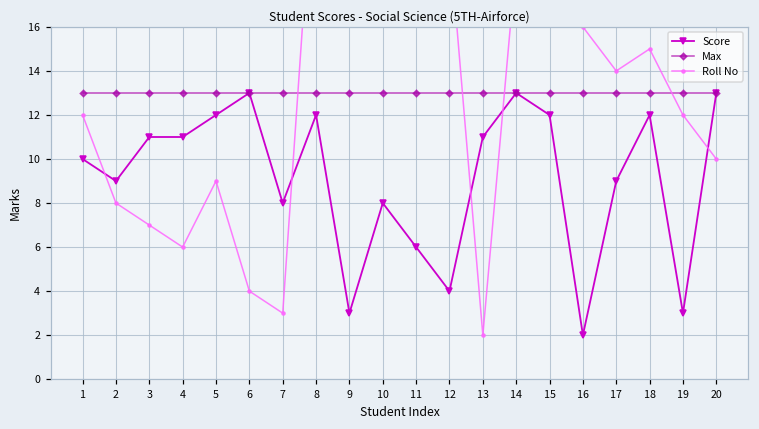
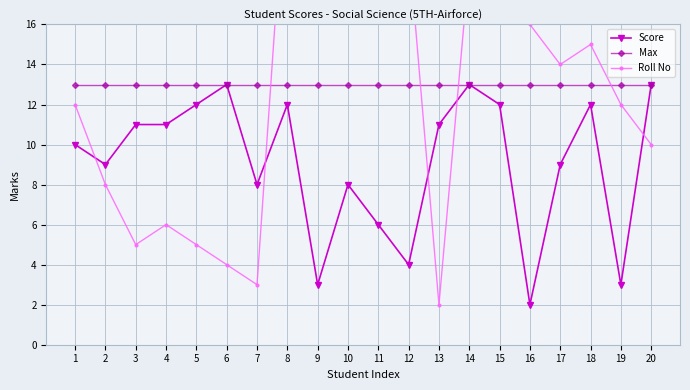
Roll No, 3: 7 -> 5
Roll No, 5: 9 -> 5
